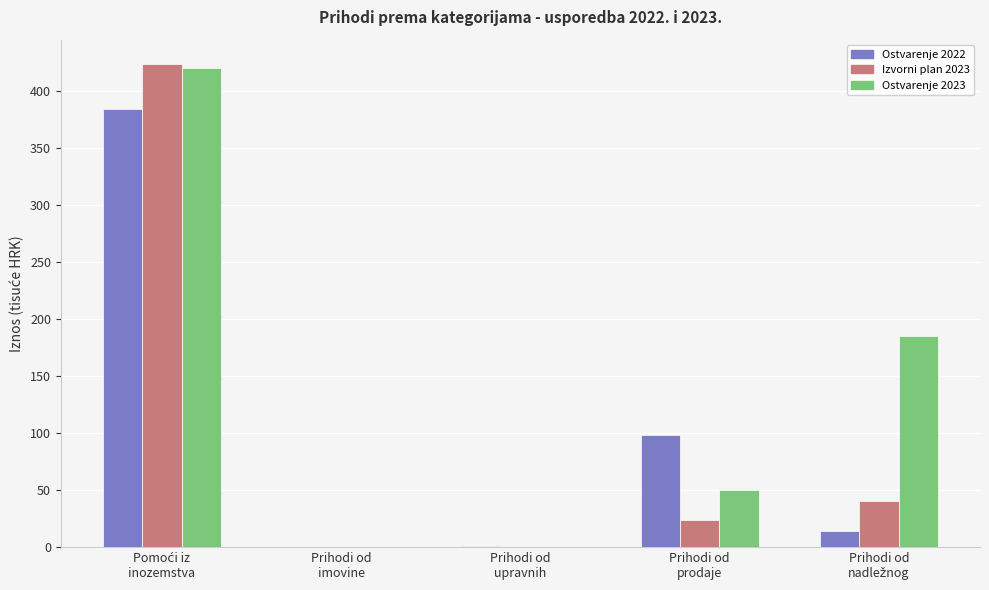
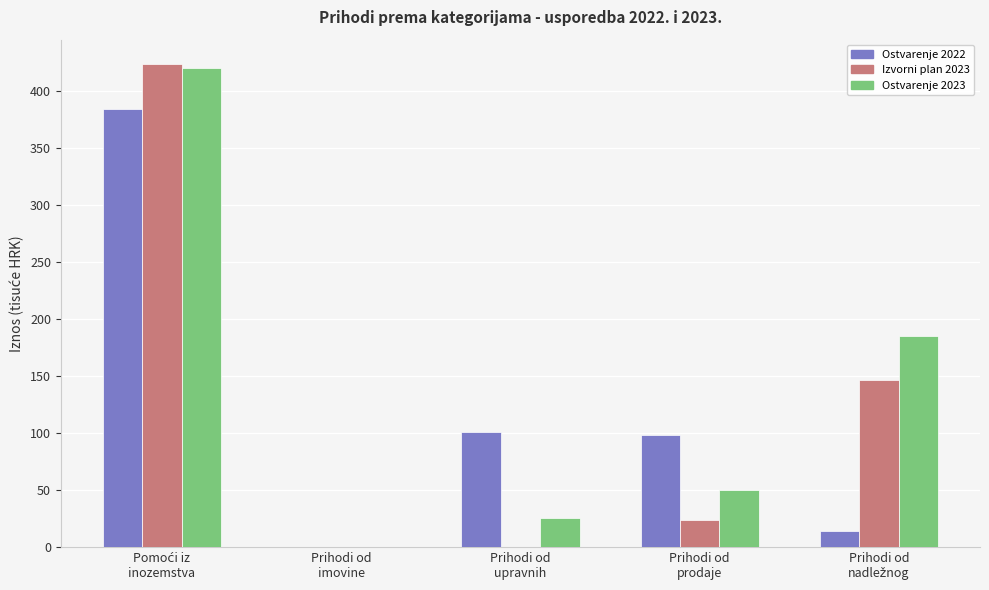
Ostvarenje 2022, Prihodi od upravnih: 1 -> 101
Ostvarenje 2023, Prihodi od upravnih: 1 -> 26
Izvorni plan 2023, Prihodi od nadležnog: 41 -> 146
